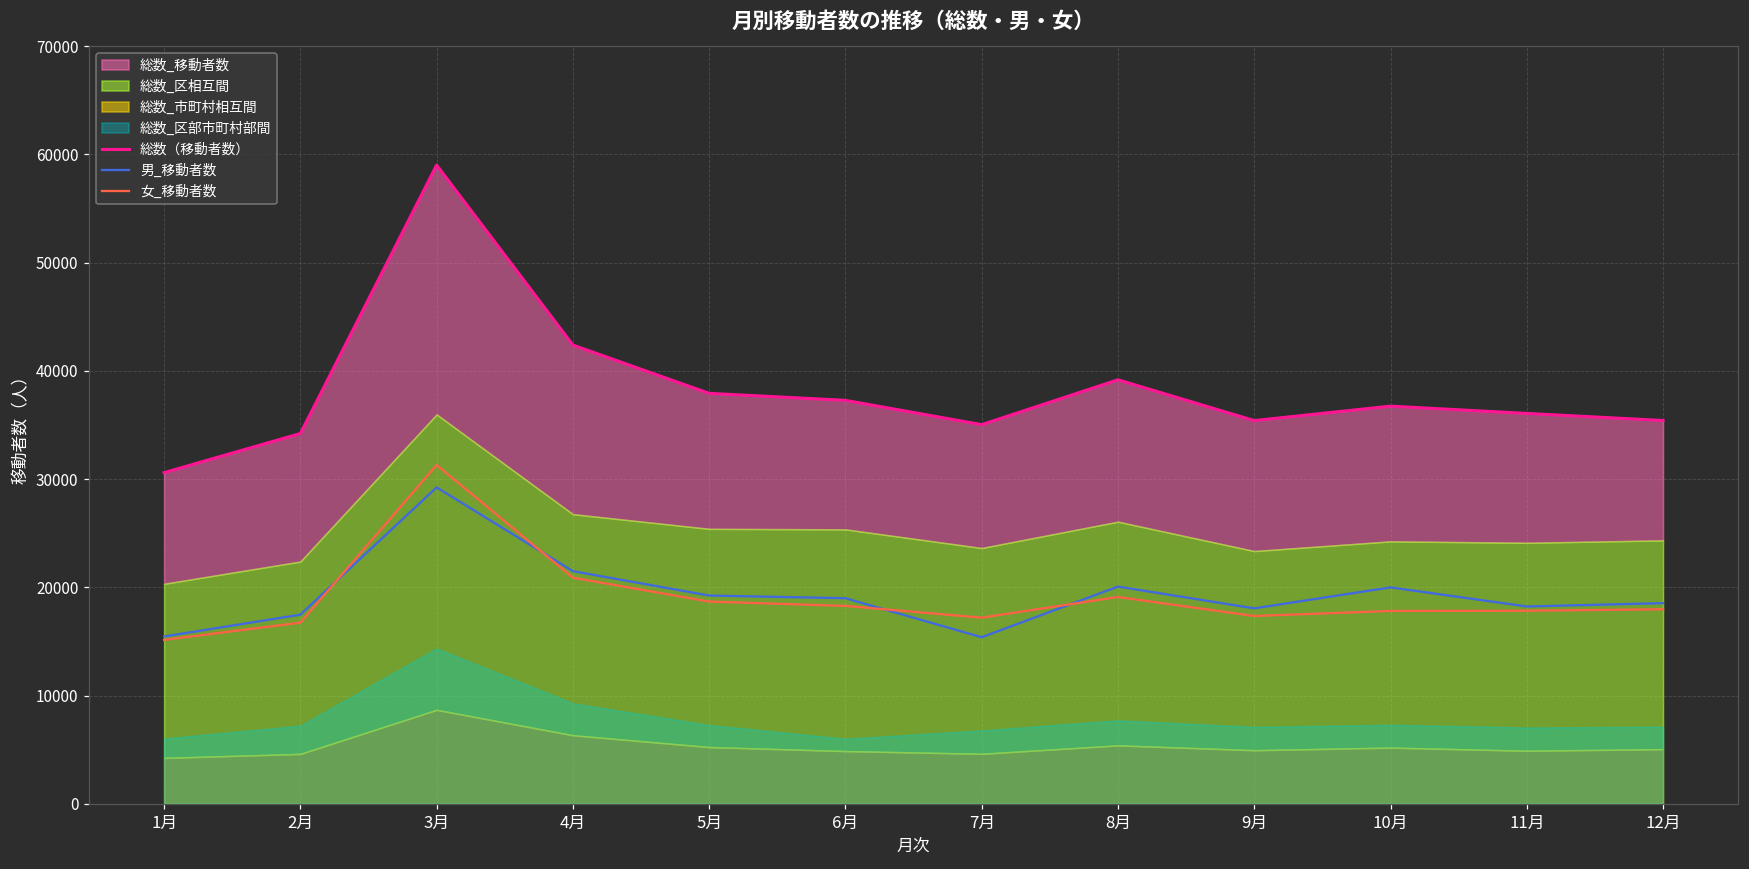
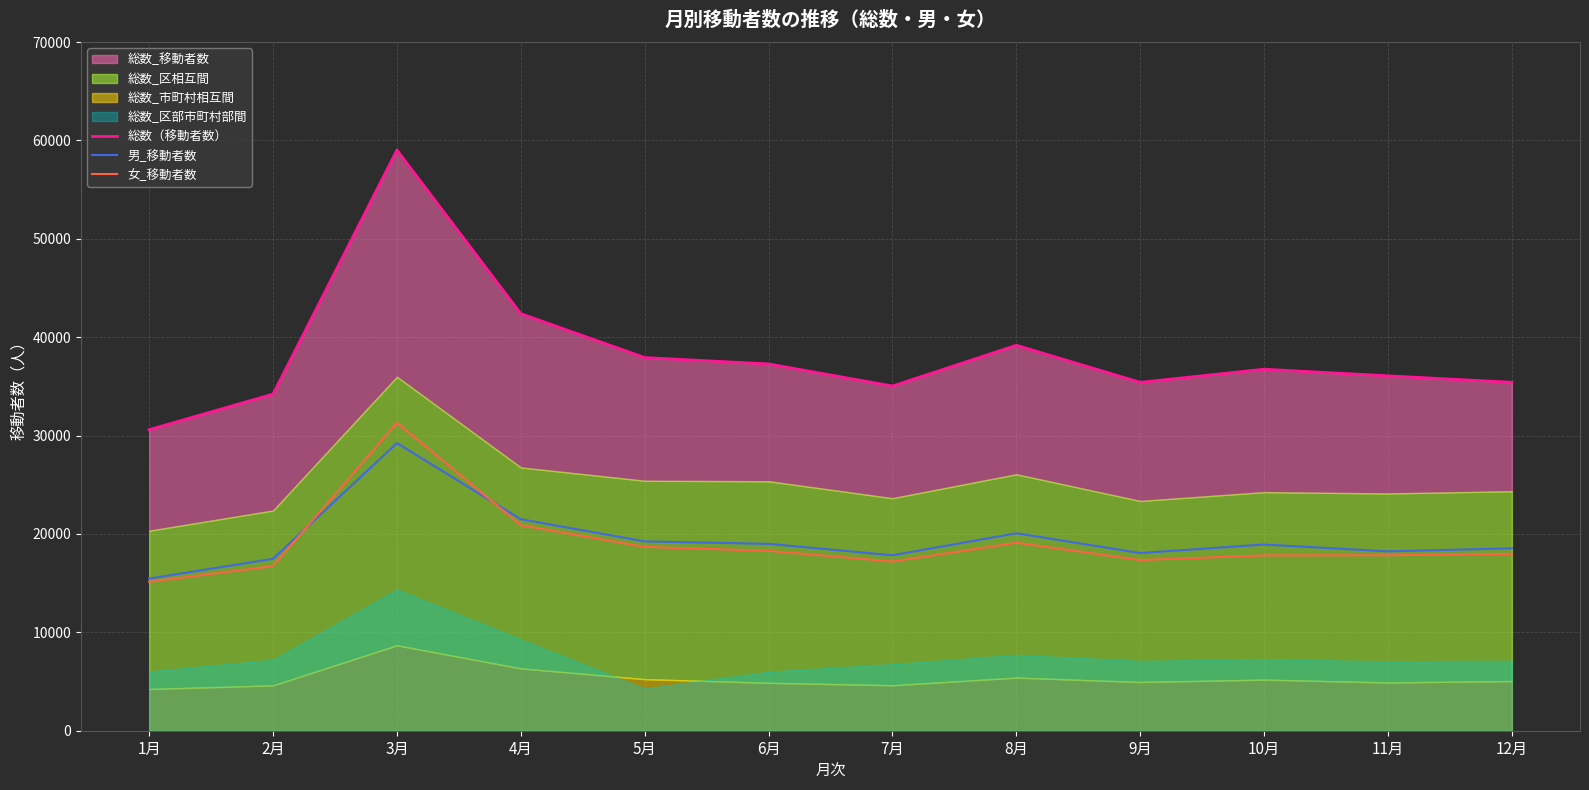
総数_区部市町村部間, 5月: 7000 -> 4000
男_移動者数, 7月: 15000 -> 18000
男_移動者数, 10月: 20000 -> 19000
